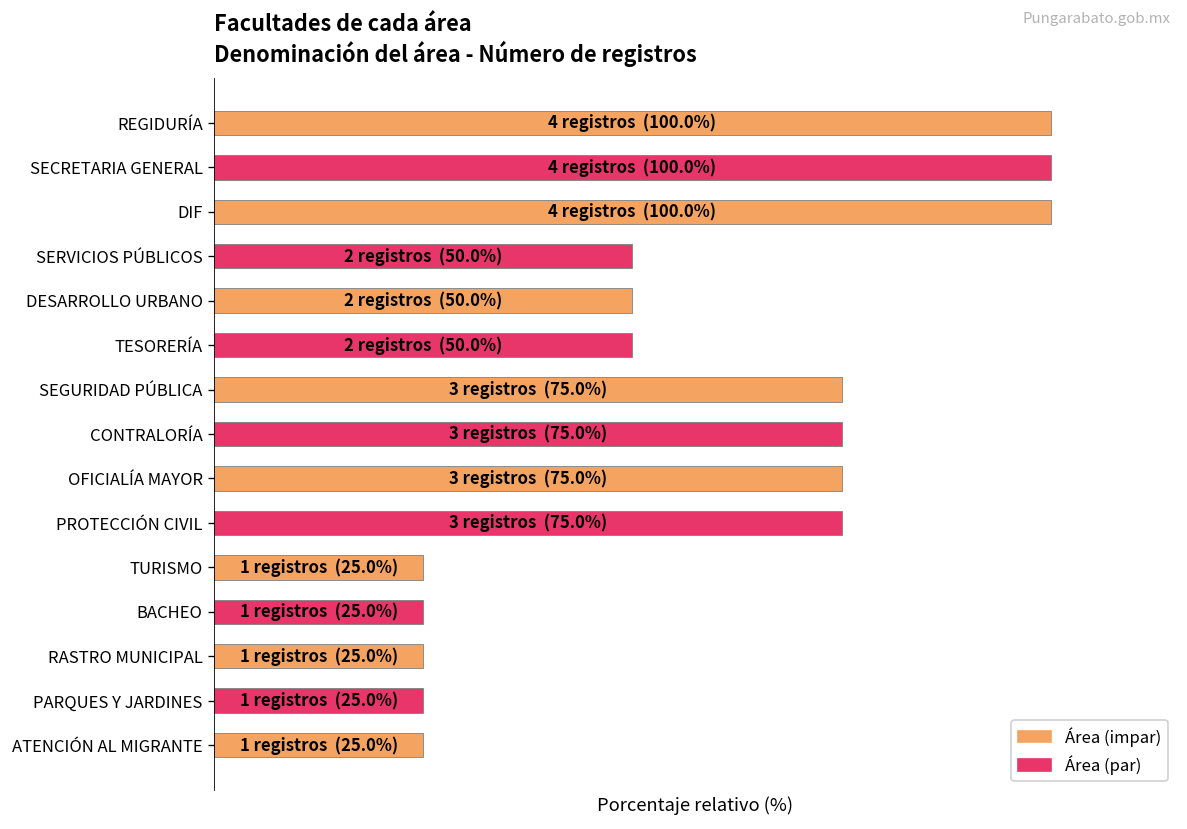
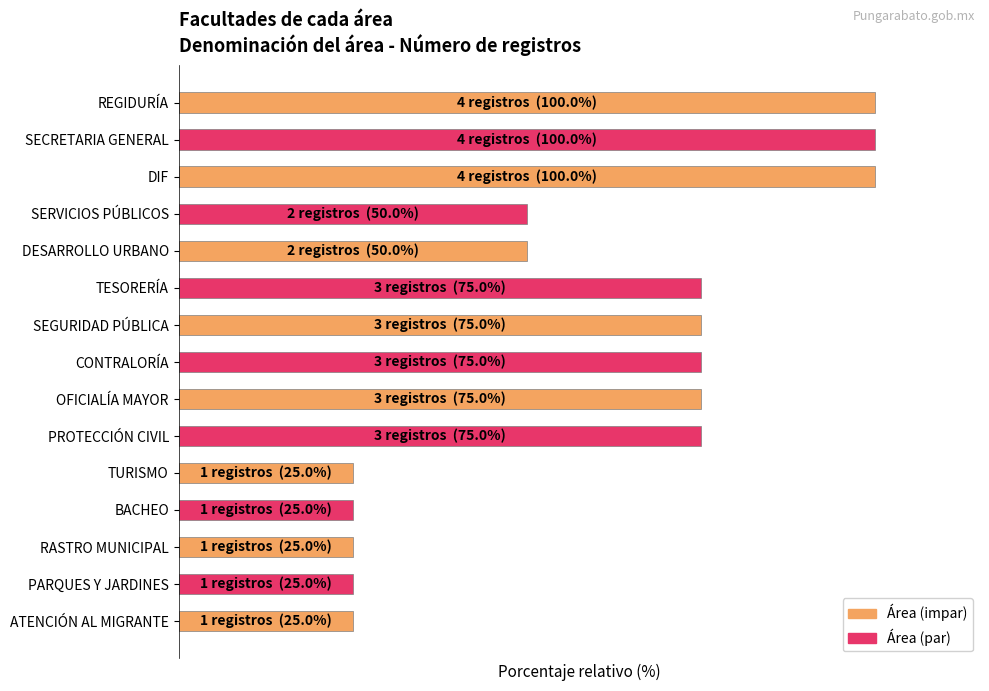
TESORERÍA: 2 registros (50.0%) -> 3 registros (75.0%)
